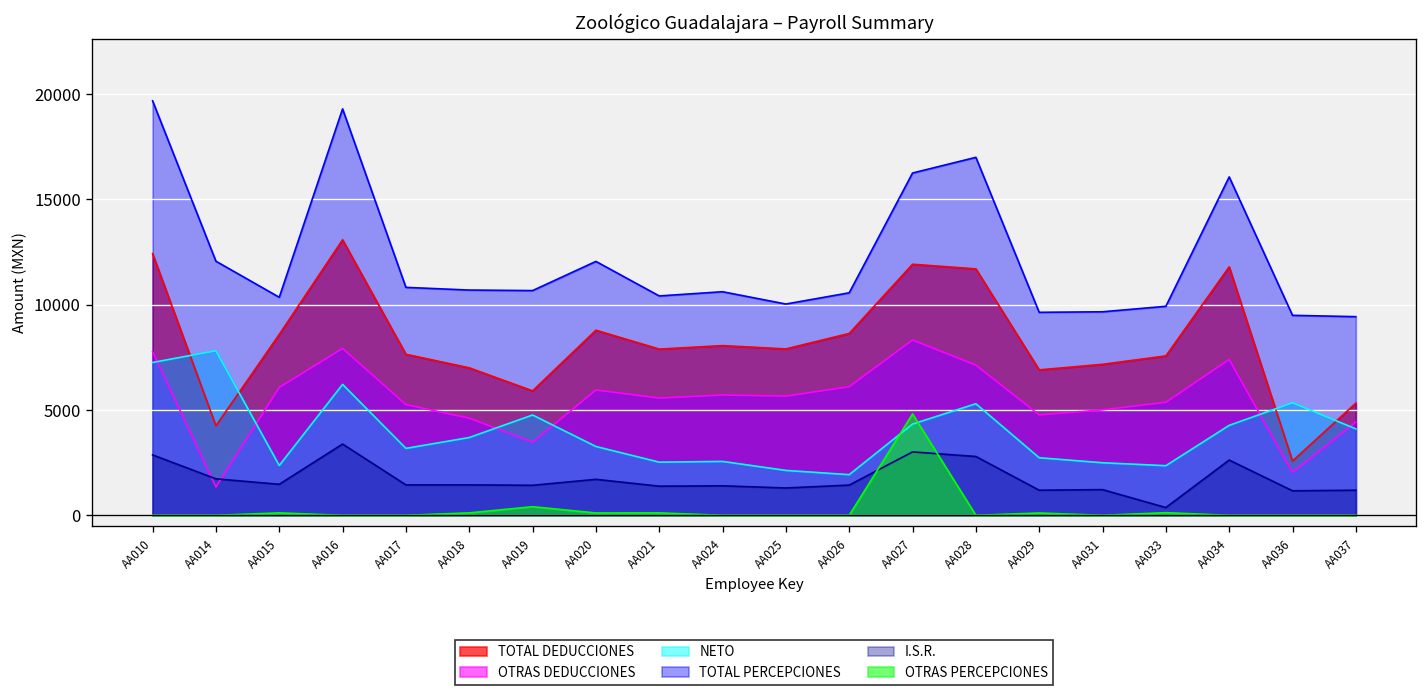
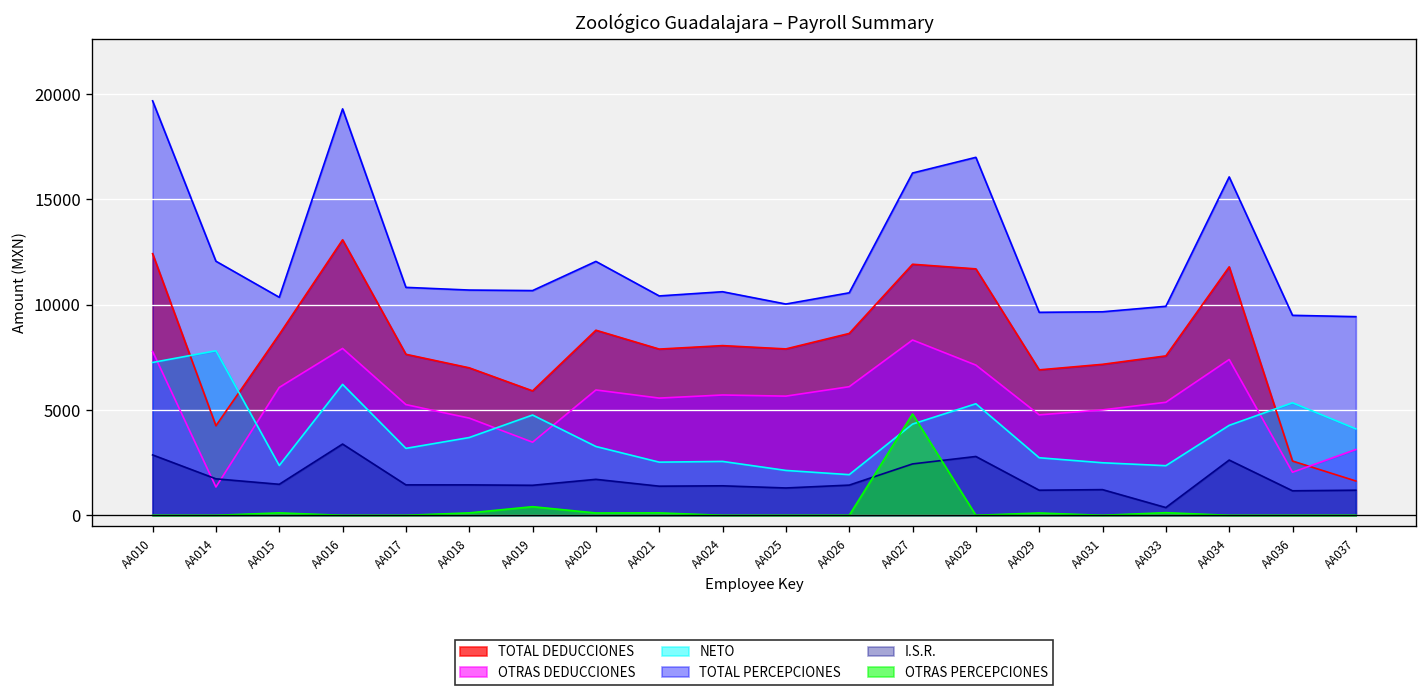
I.S.R., AA027: 3000 -> 2400
TOTAL DEDUCCIONES, AA037: 5300 -> 1600
OTRAS DEDUCCIONES, AA037: 4400 -> 3100
